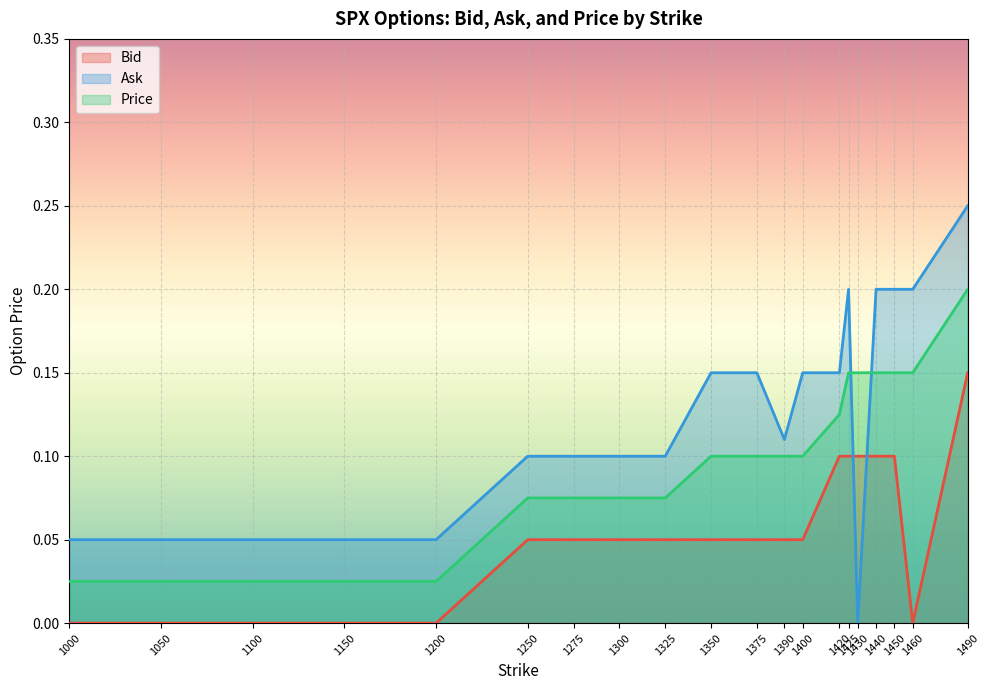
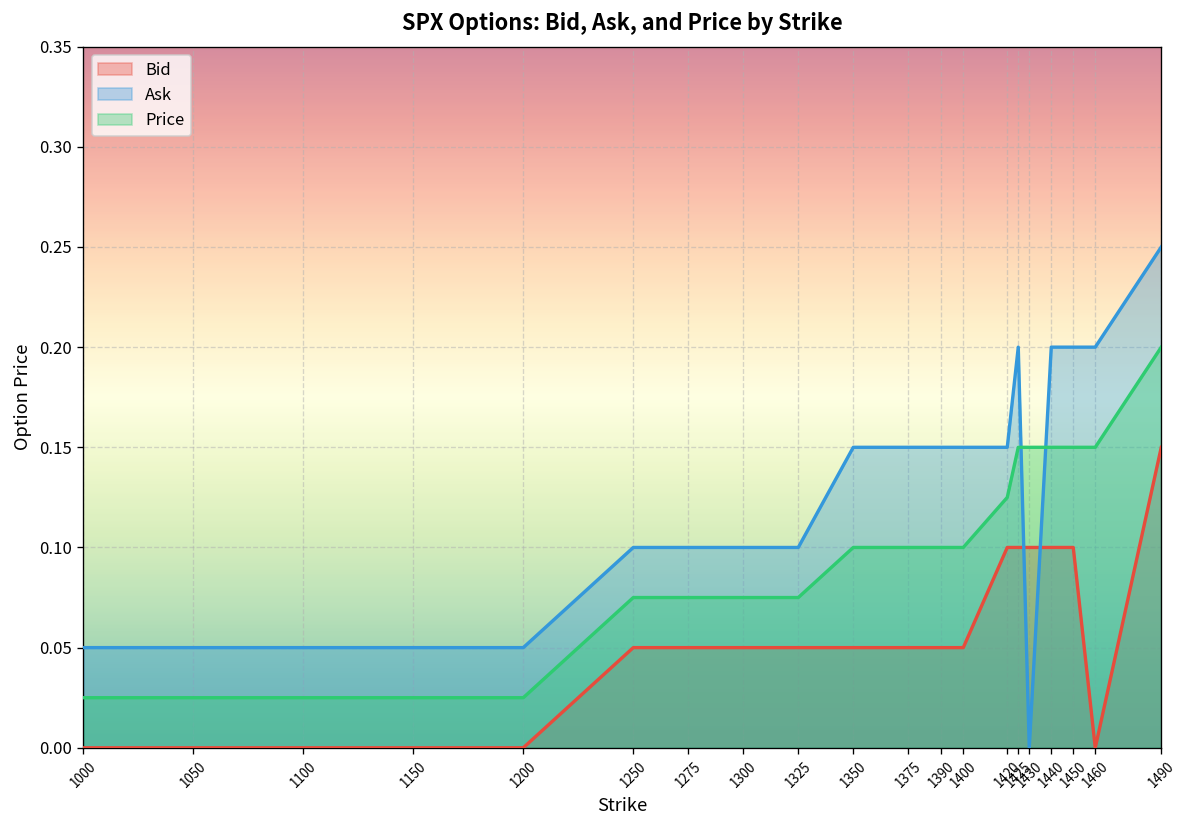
Ask, 1390: 0.11 -> 0.15
